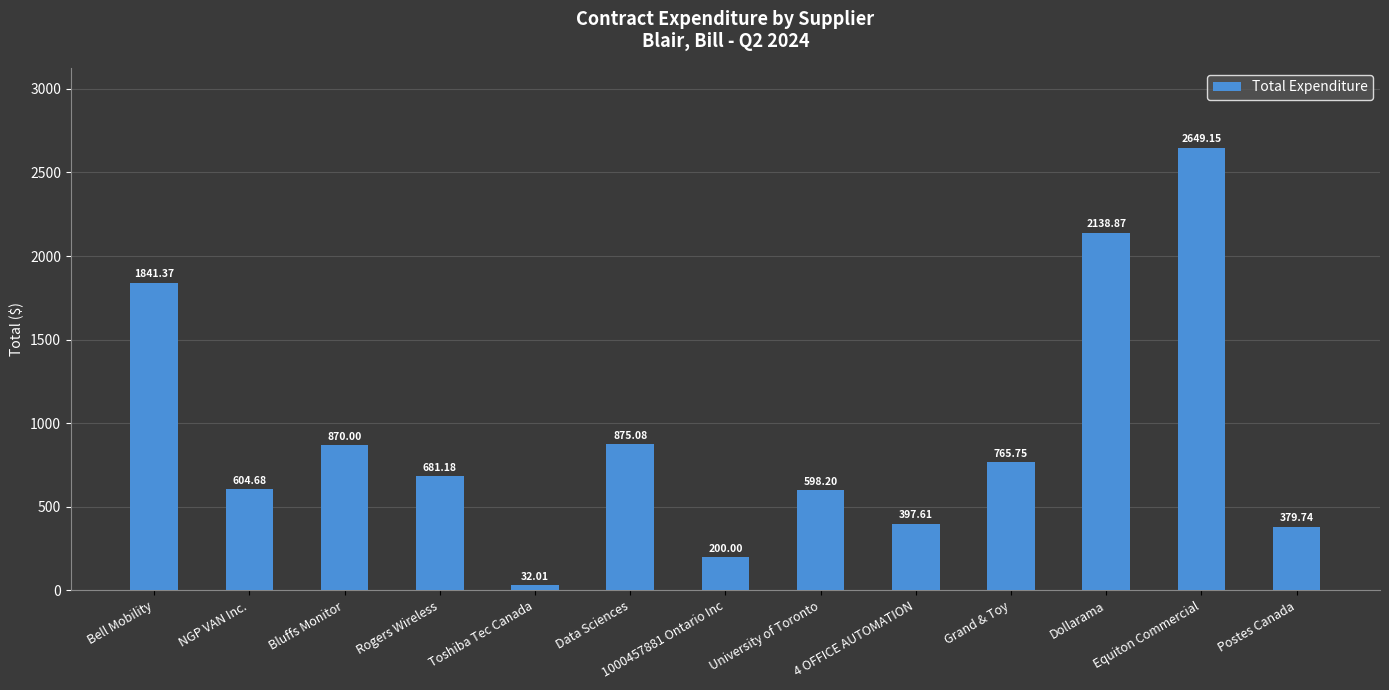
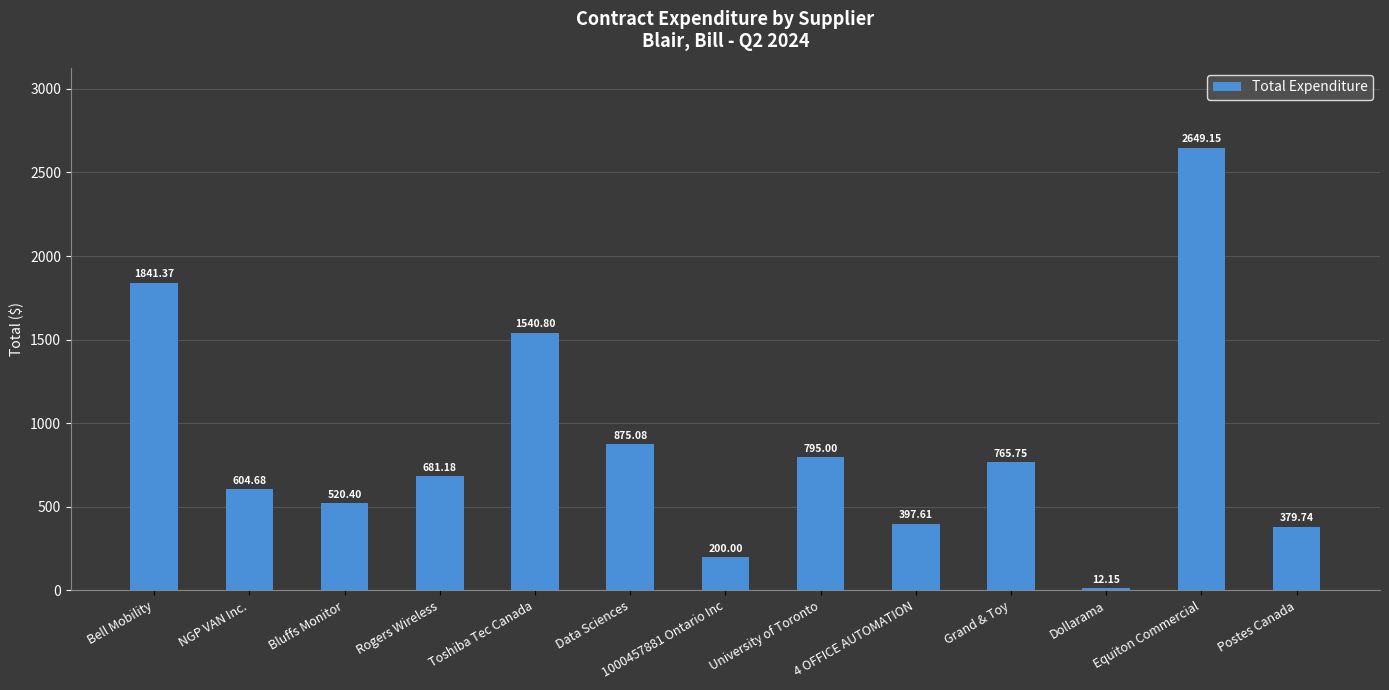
Bluffs Monitor: 870.00 -> 520.40
Toshiba Tec Canada: 32.01 -> 1540.80
University of Toronto: 598.20 -> 795.00
Dollarama: 2138.87 -> 12.15
